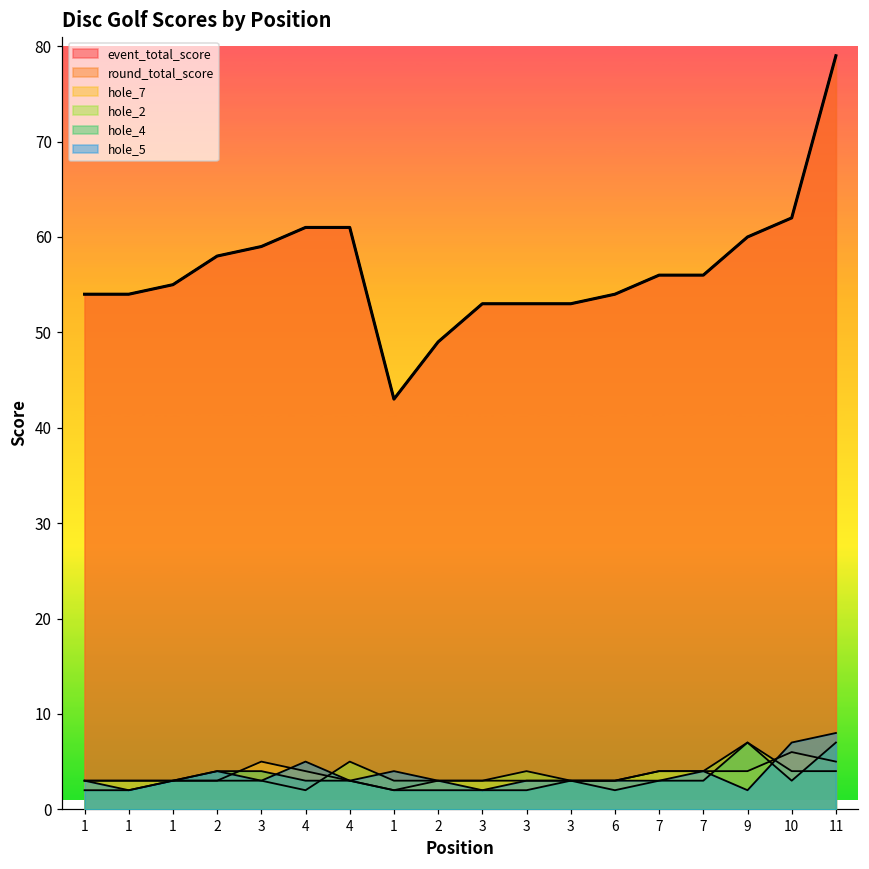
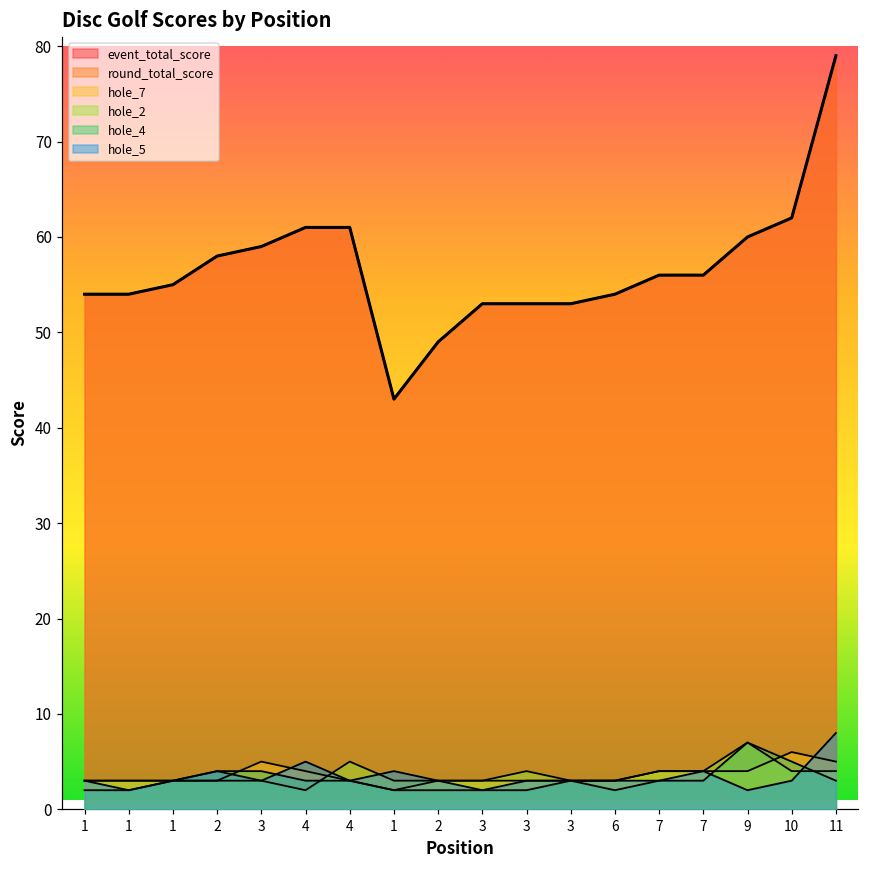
hole_4, 10: 3 -> 5
hole_5, 10: 7 -> 3
hole_4, 11: 7 -> 3
